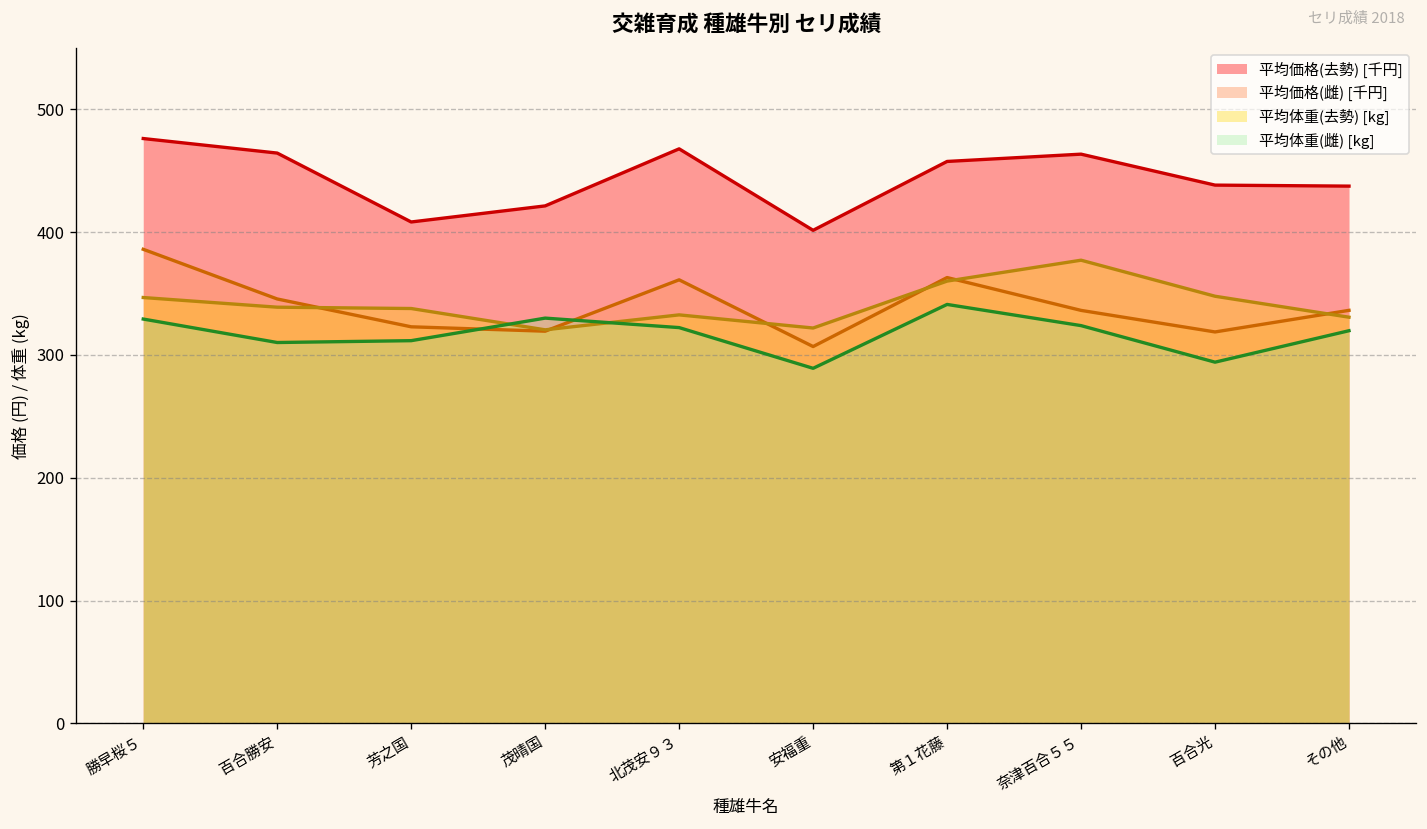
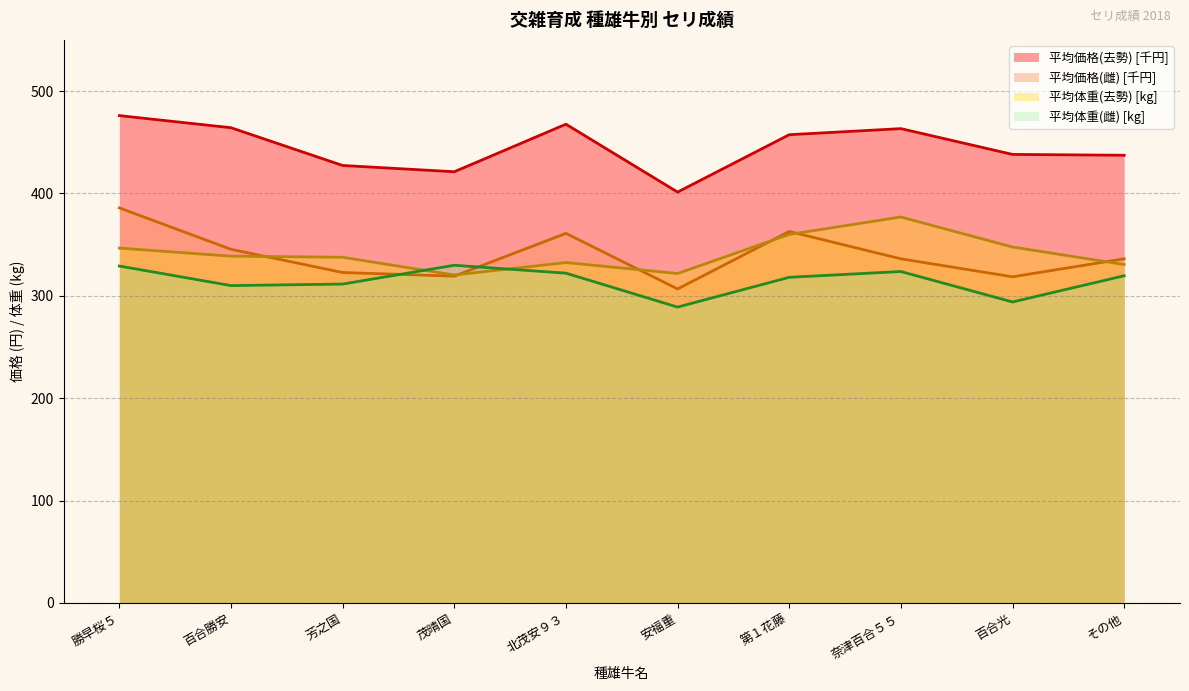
平均価格(去勢) [千円], 芳之国: 408 -> 427
平均体重(雌) [kg], 第１花藤: 341 -> 318
